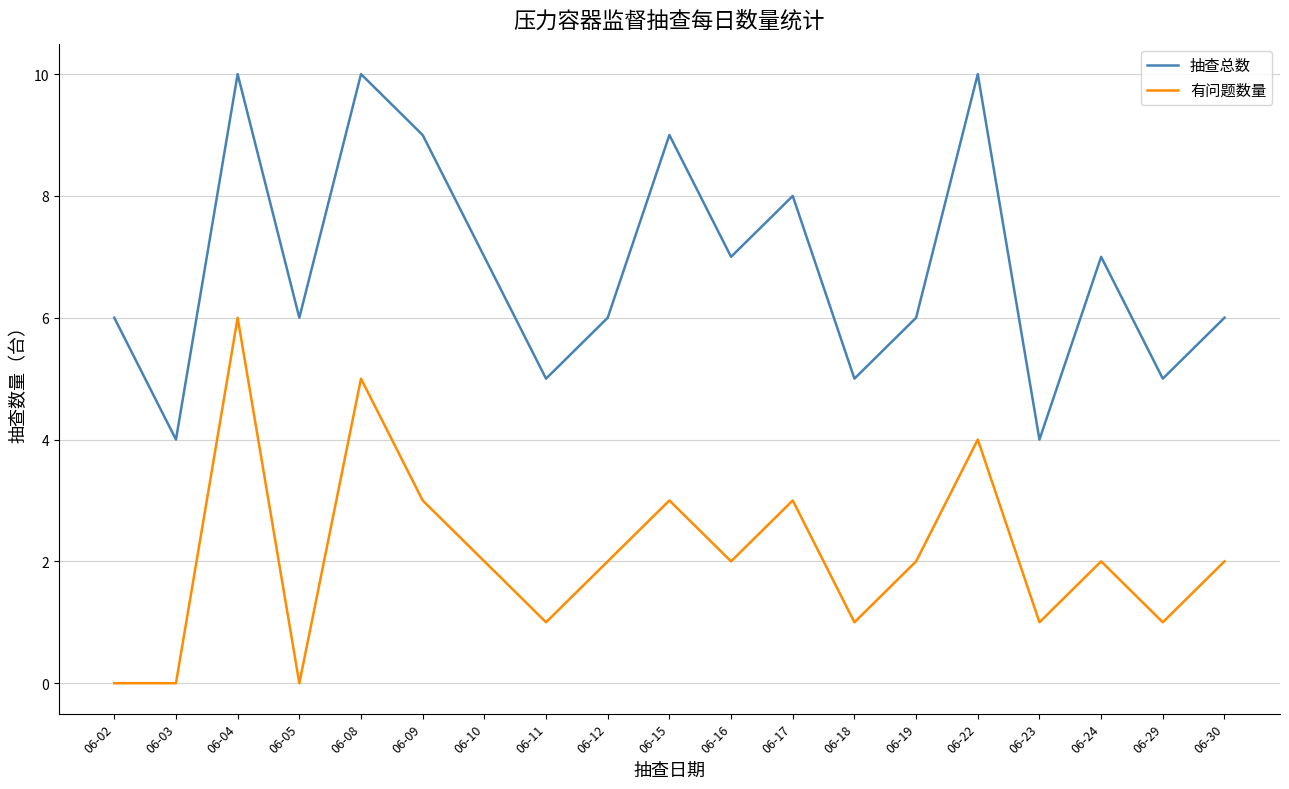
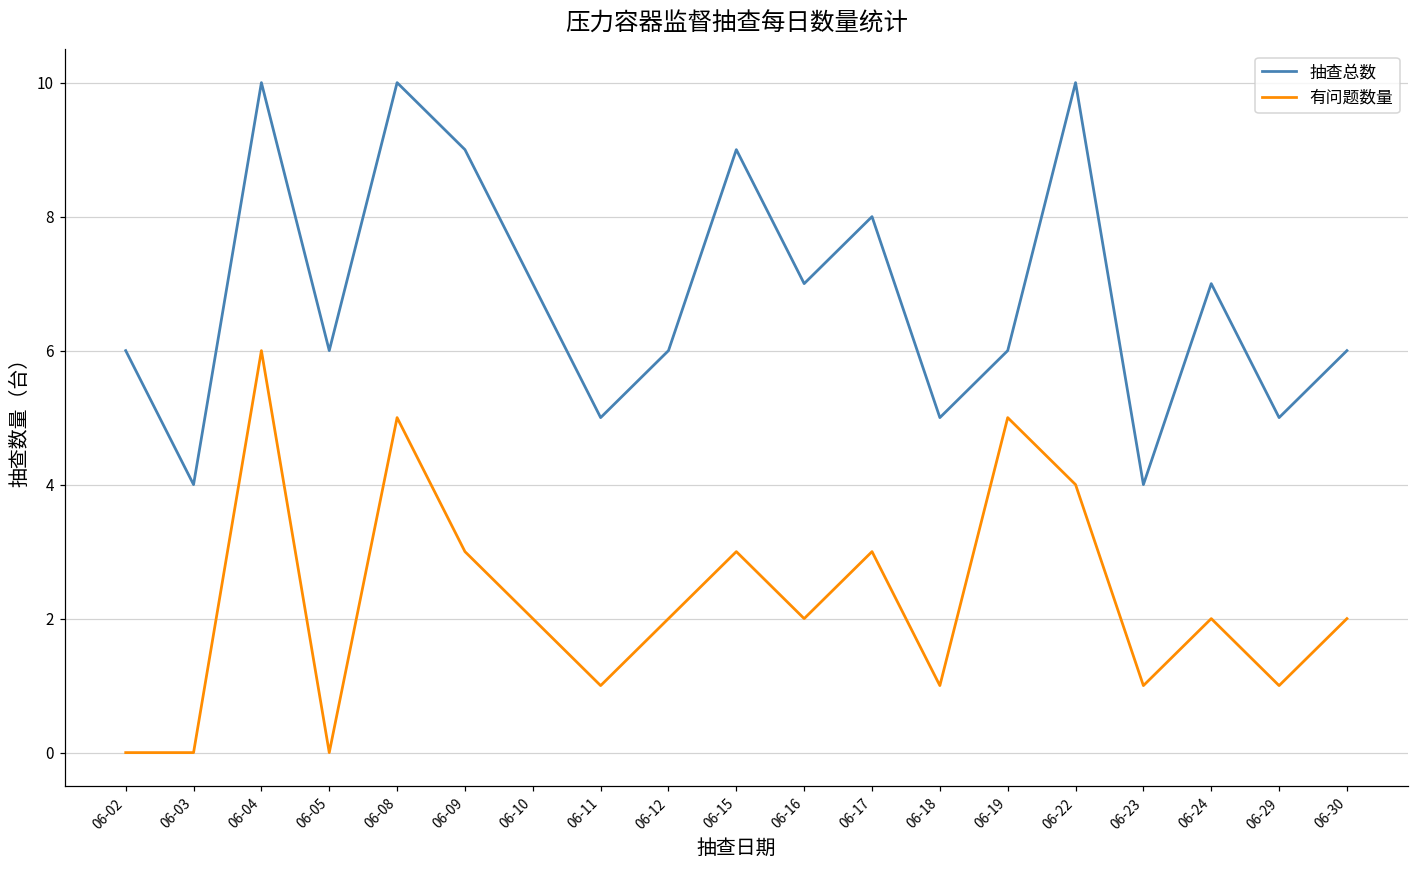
有问题数量, 06-19: 2 -> 5
